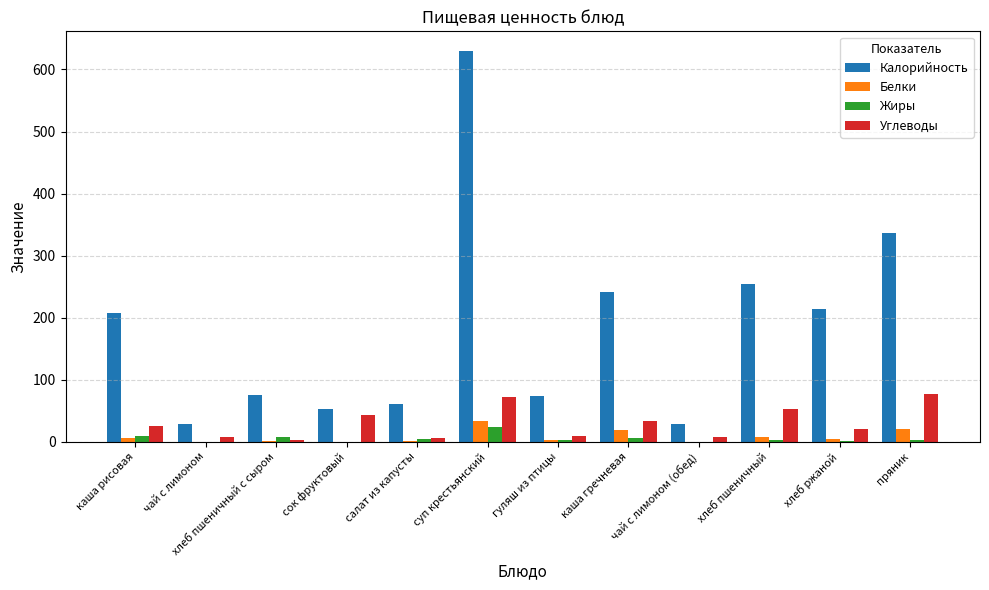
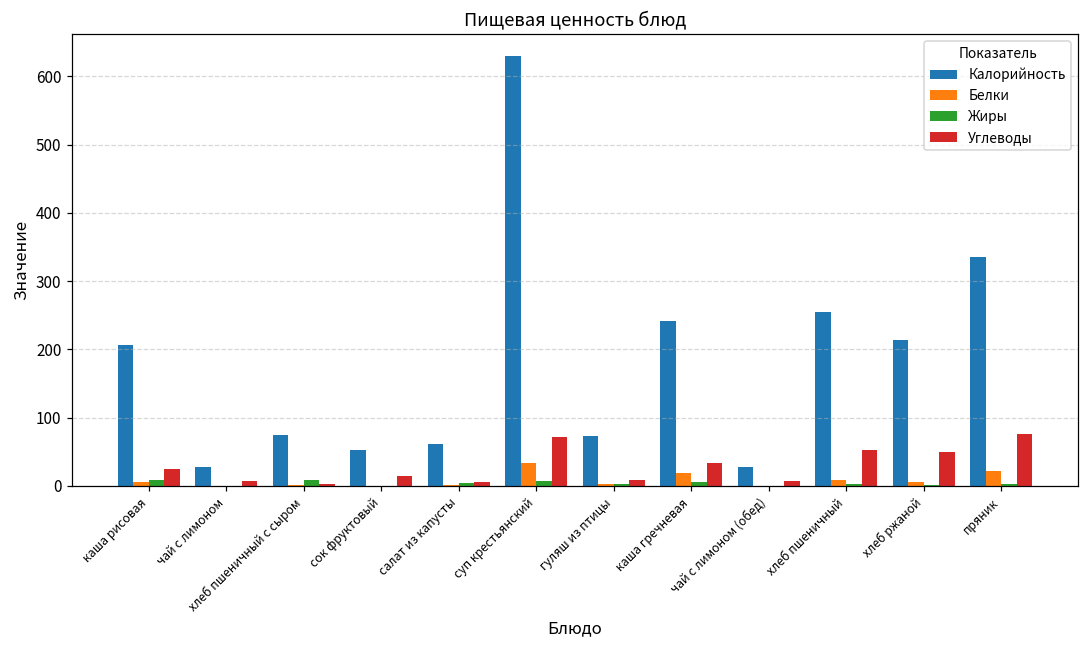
Углеводы, сок фруктовый: 40 -> 10
Жиры, суп крестьянский: 20 -> 10
Углеводы, хлеб ржаной: 20 -> 50
